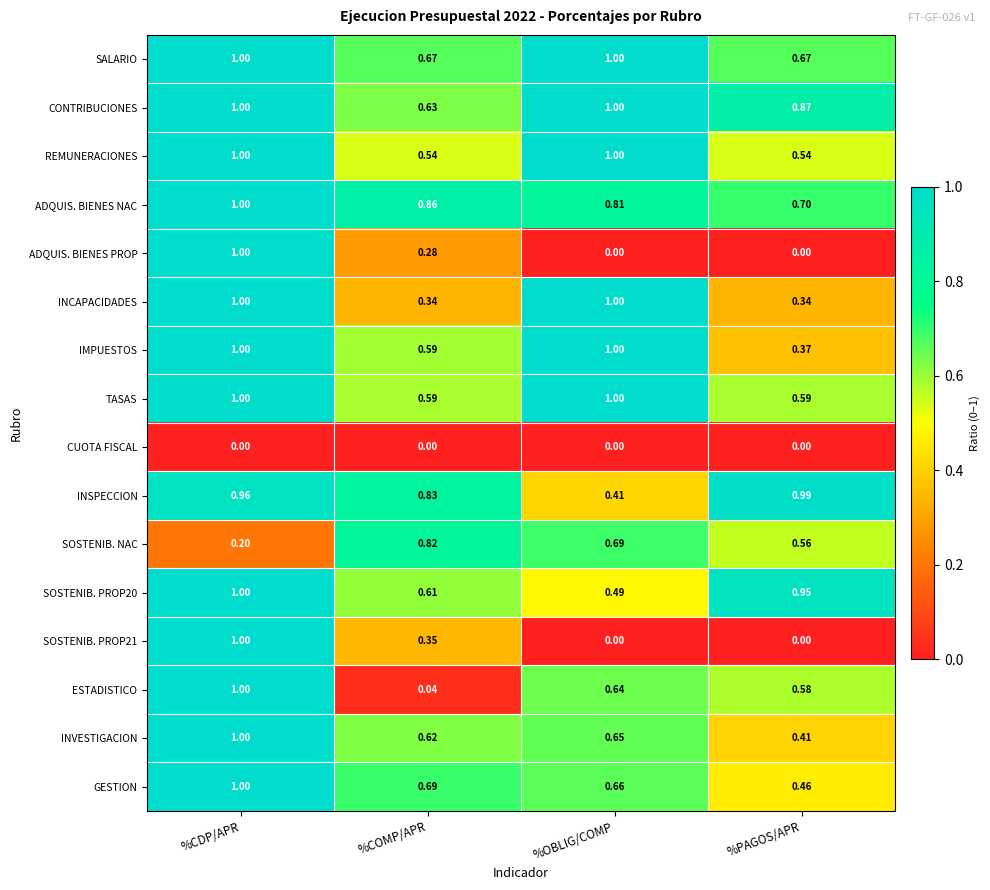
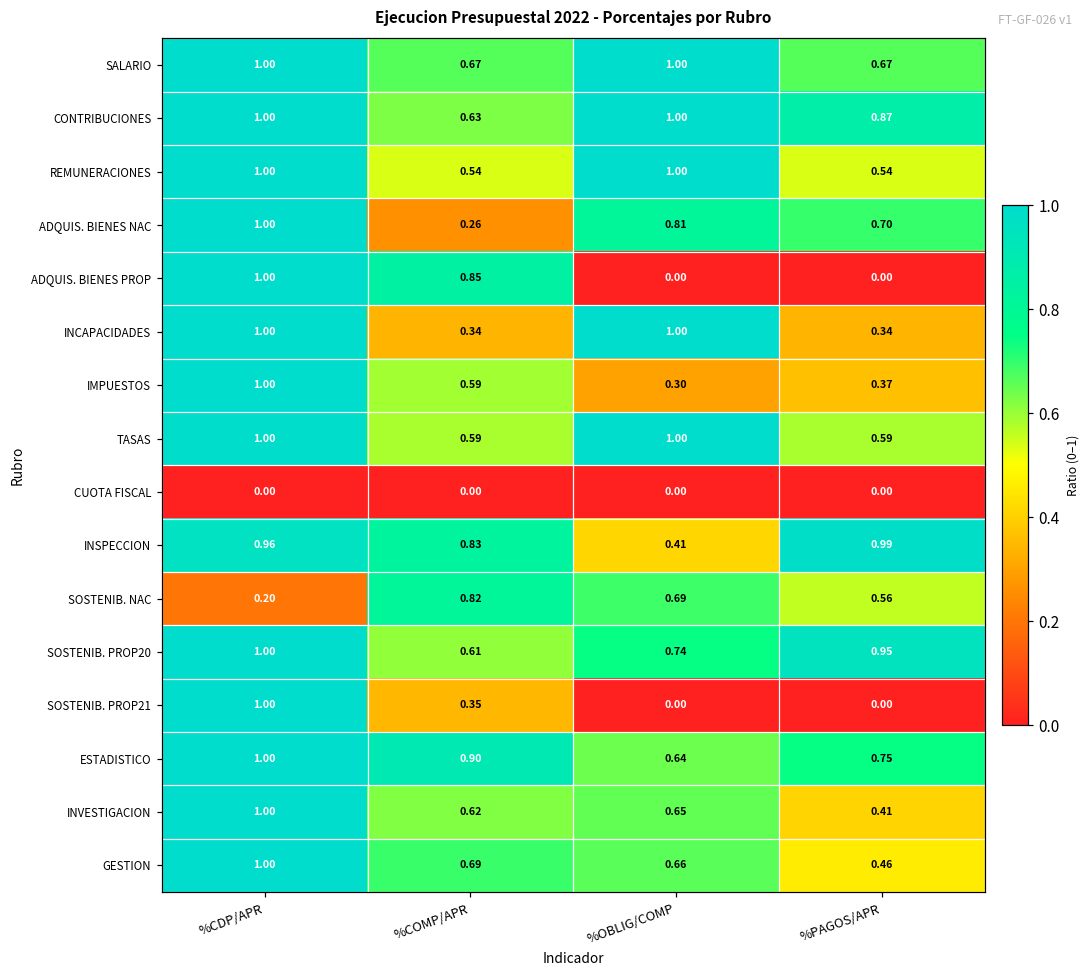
ADQUIS. BIENES NAC, %COMP/APR: 0.86 -> 0.26
ADQUIS. BIENES PROP, %COMP/APR: 0.28 -> 0.85
IMPUESTOS, %OBLIG/COMP: 1.00 -> 0.30
SOSTENIB. PROP20, %OBLIG/COMP: 0.49 -> 0.74
ESTADISTICO, %COMP/APR: 0.04 -> 0.90
ESTADISTICO, %PAGOS/APR: 0.58 -> 0.75
